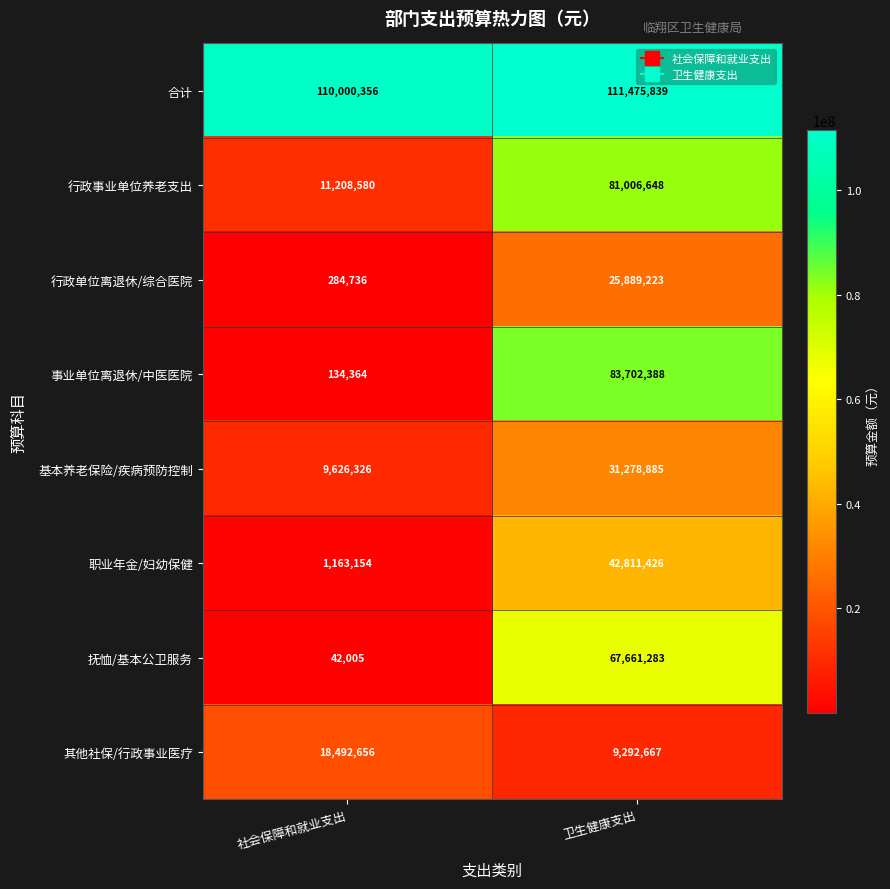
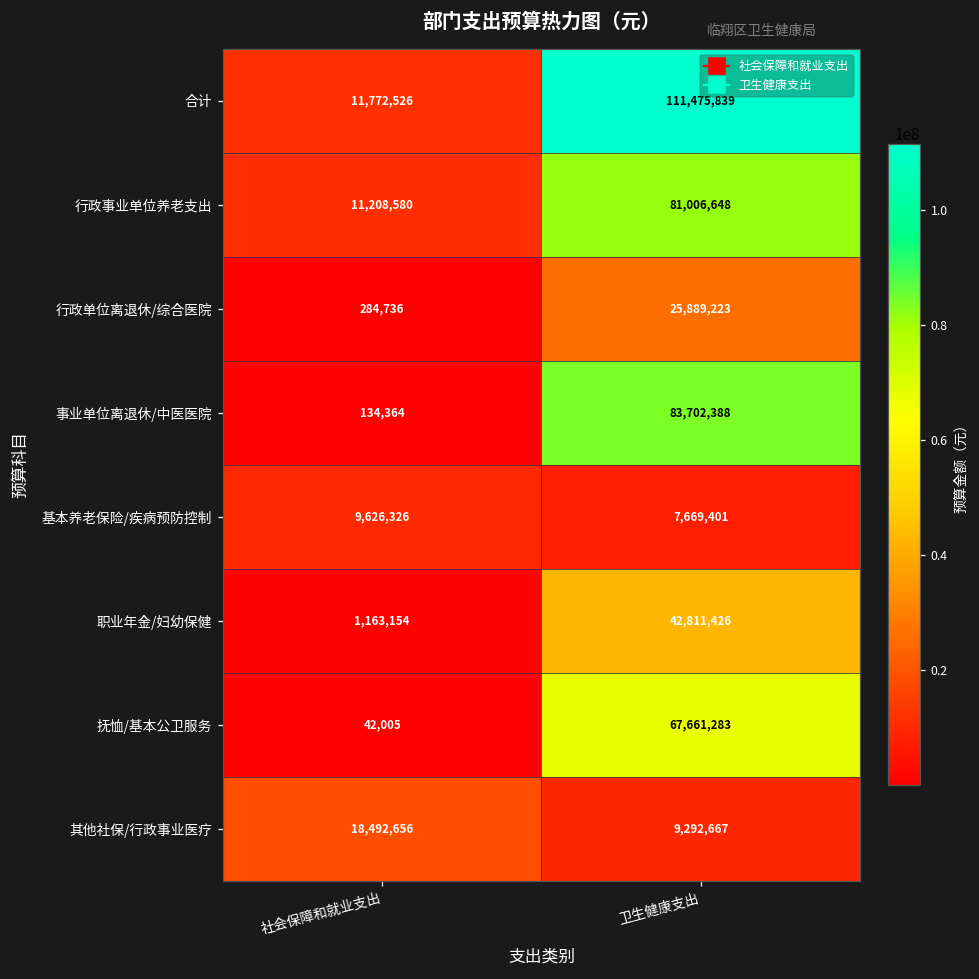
合计, 社会保障和就业支出: 110,000,356 -> 11,772,526
基本养老保险/疾病预防控制, 卫生健康支出: 31,278,885 -> 7,669,401
